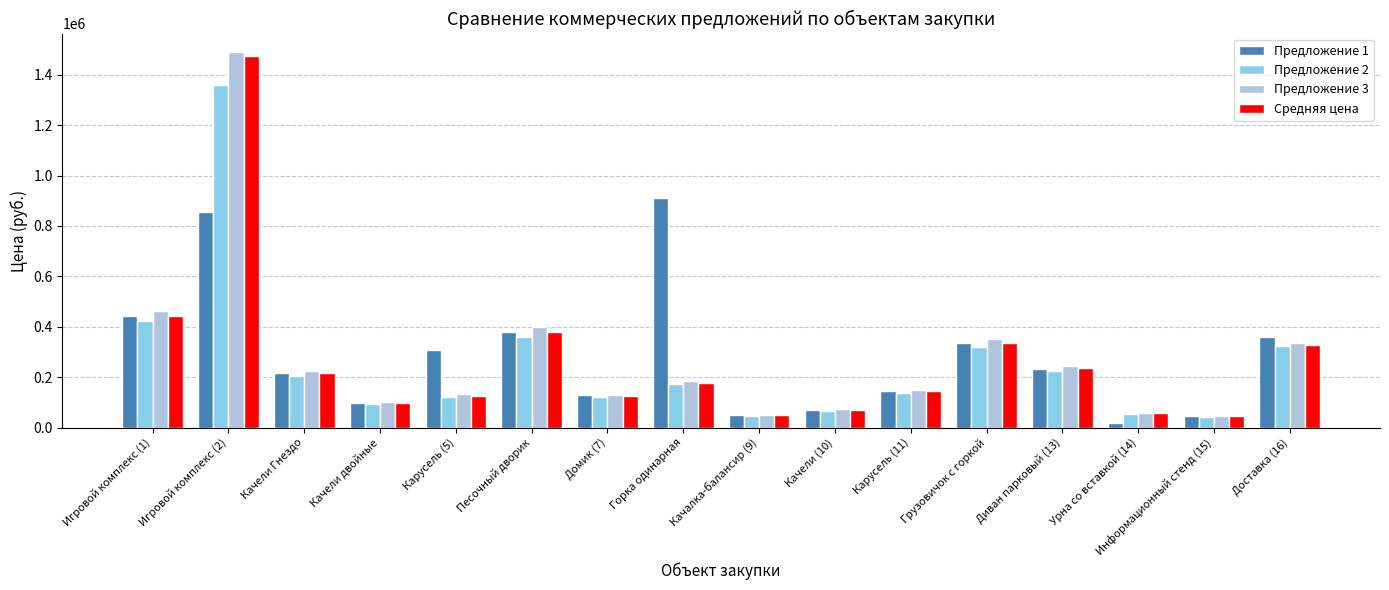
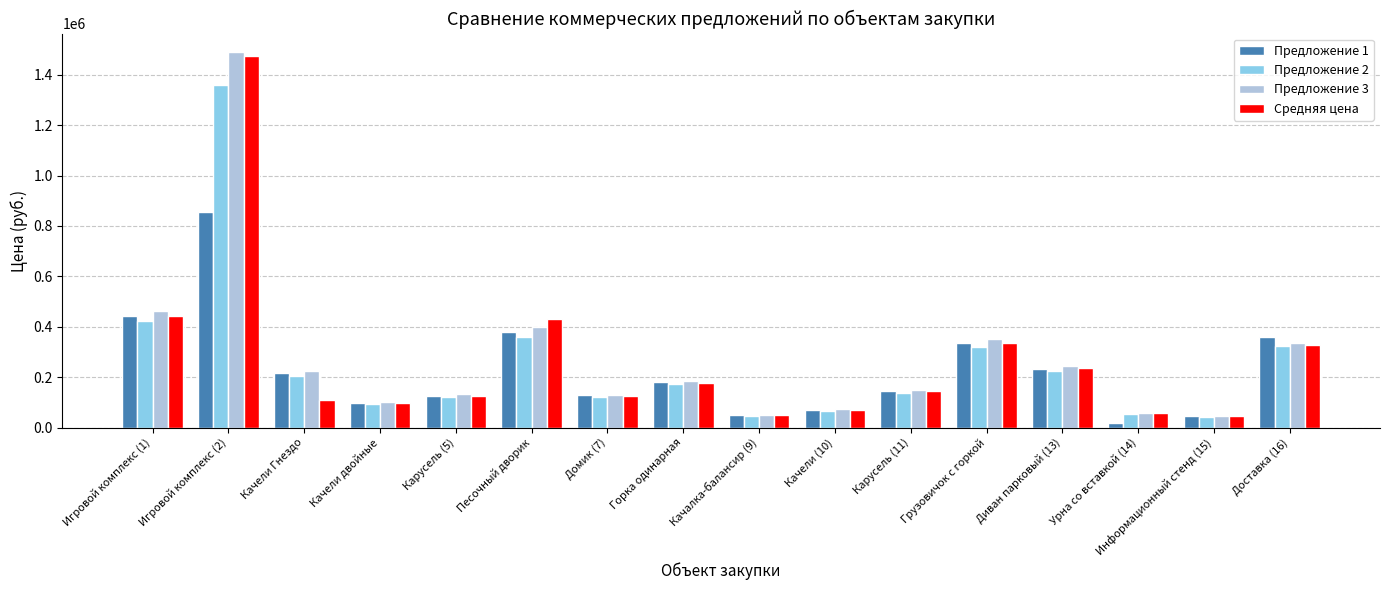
Средняя цена, Качели Гнездо: 220000 -> 110000
Предложение 1, Карусель (5): 310000 -> 130000
Средняя цена, Песочный дворик: 380000 -> 430000
Предложение 1, Горка одинарная: 910000 -> 180000
